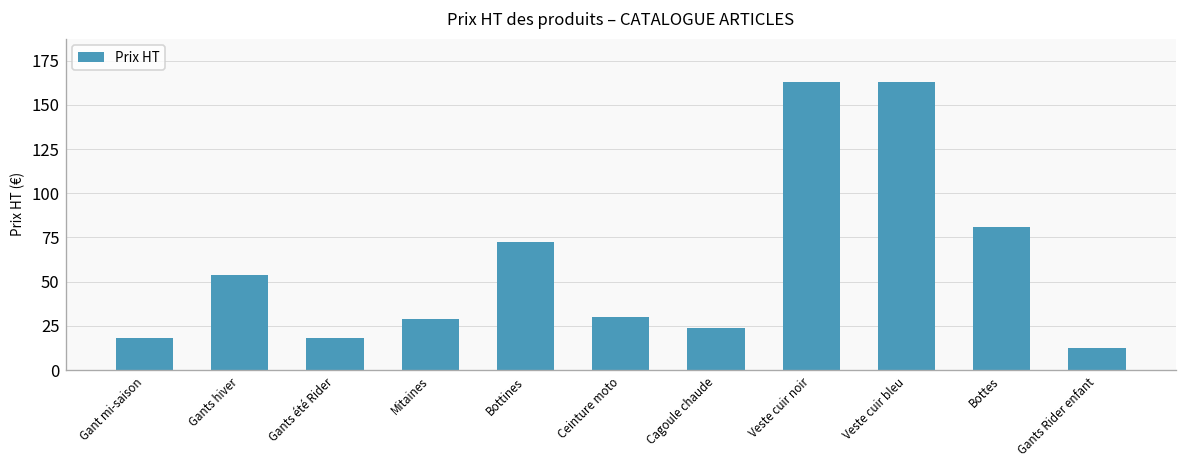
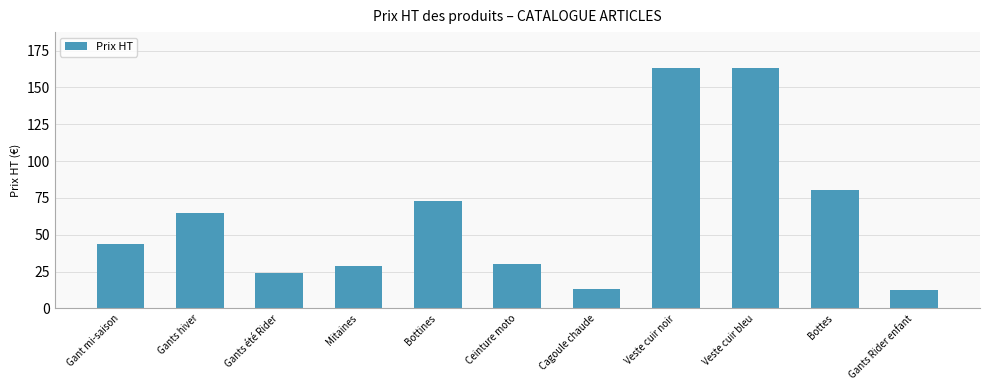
Gant mi-saison: 18 -> 43
Gants hiver: 54 -> 65
Gants été Rider: 18 -> 24
Cagoule chaude: 24 -> 13
